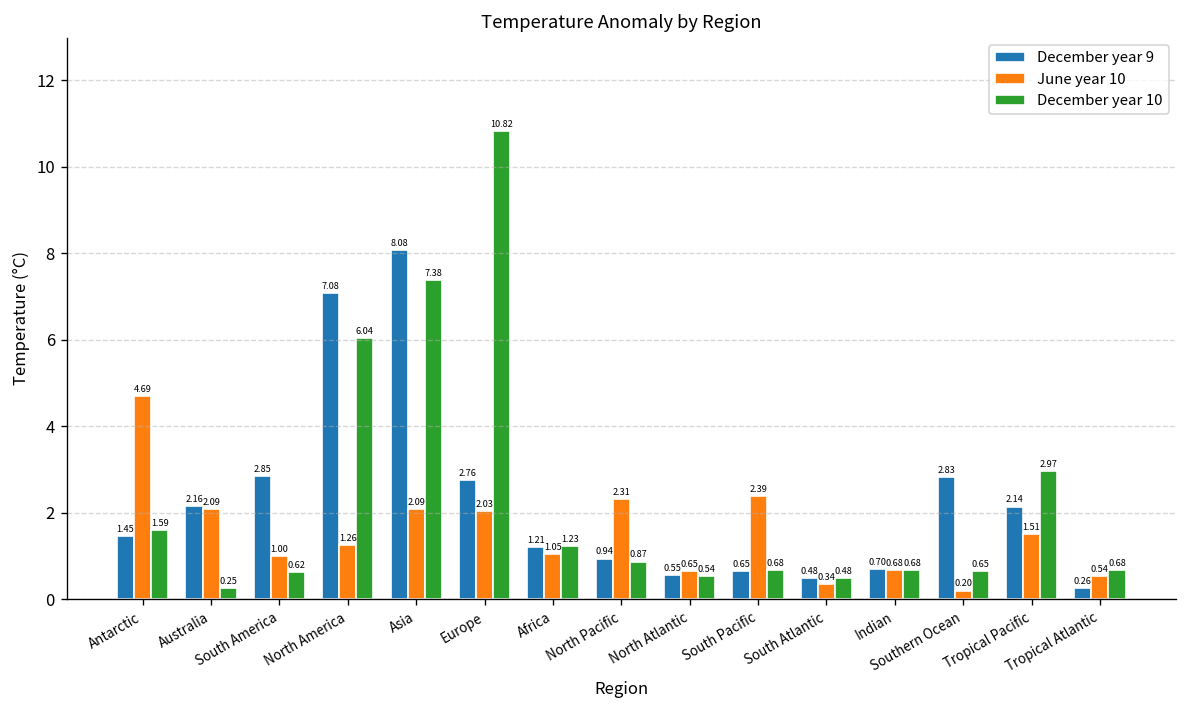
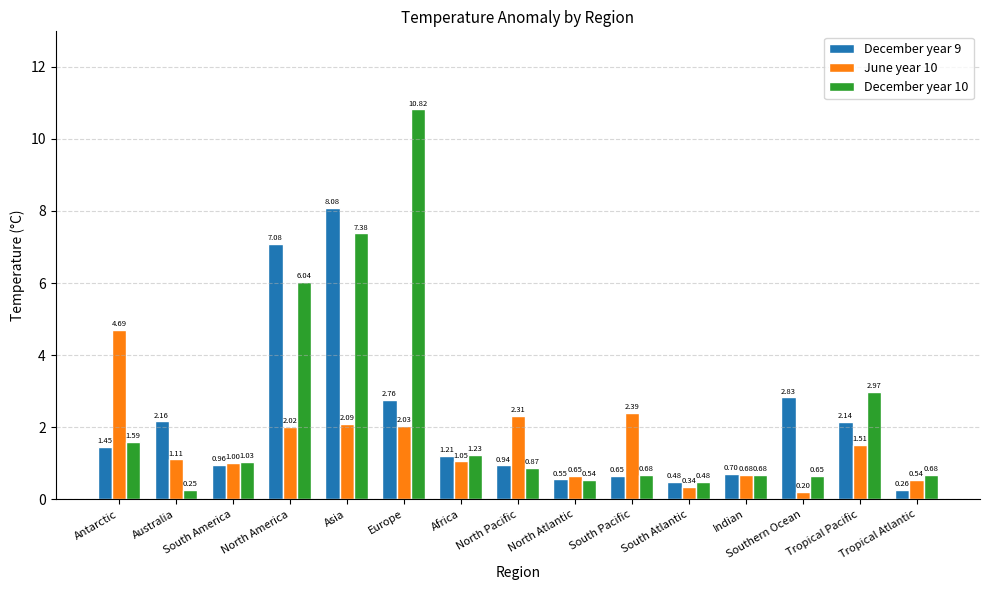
June year 10, Australia: 2.09 -> 1.11
December year 9, South America: 2.85 -> 0.96
December year 10, South America: 0.62 -> 1.03
June year 10, North America: 1.26 -> 2.02
